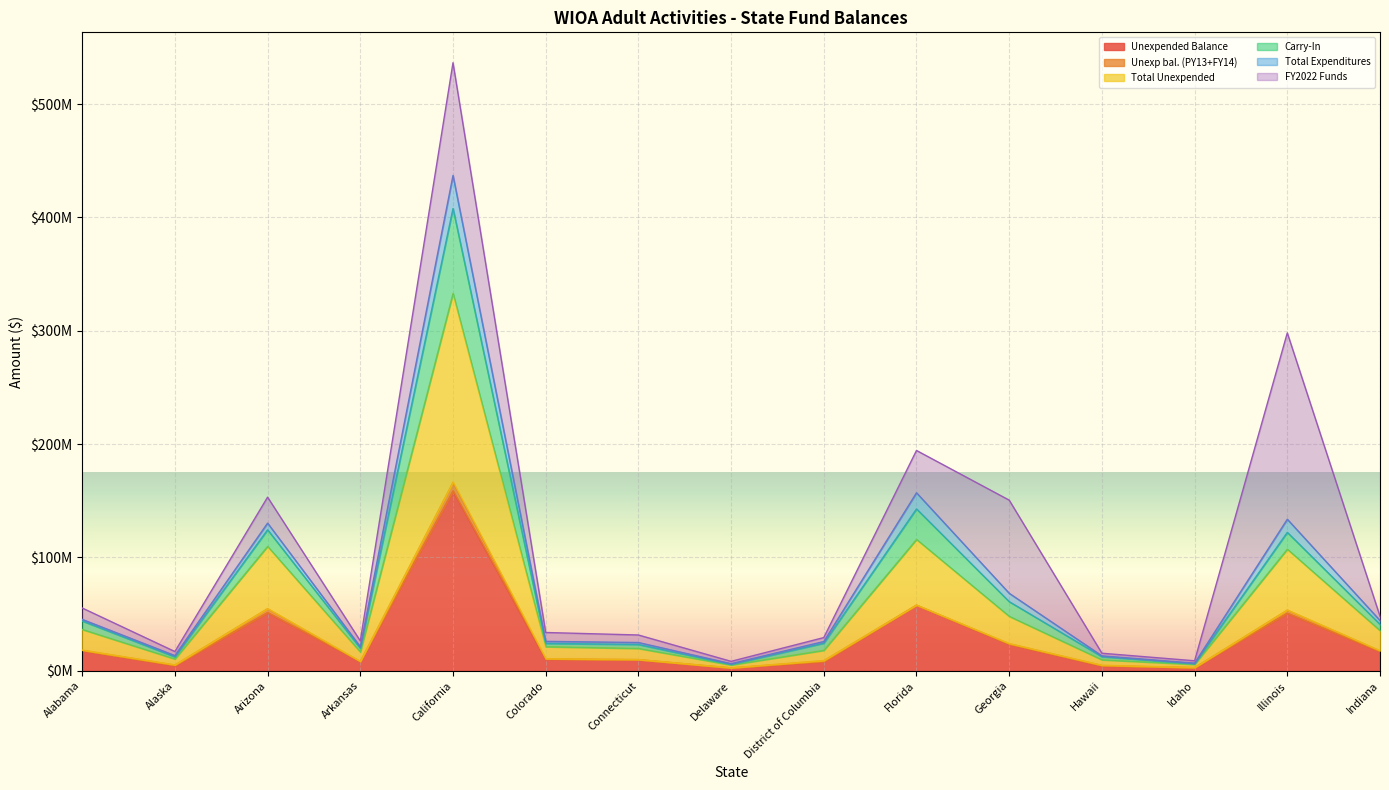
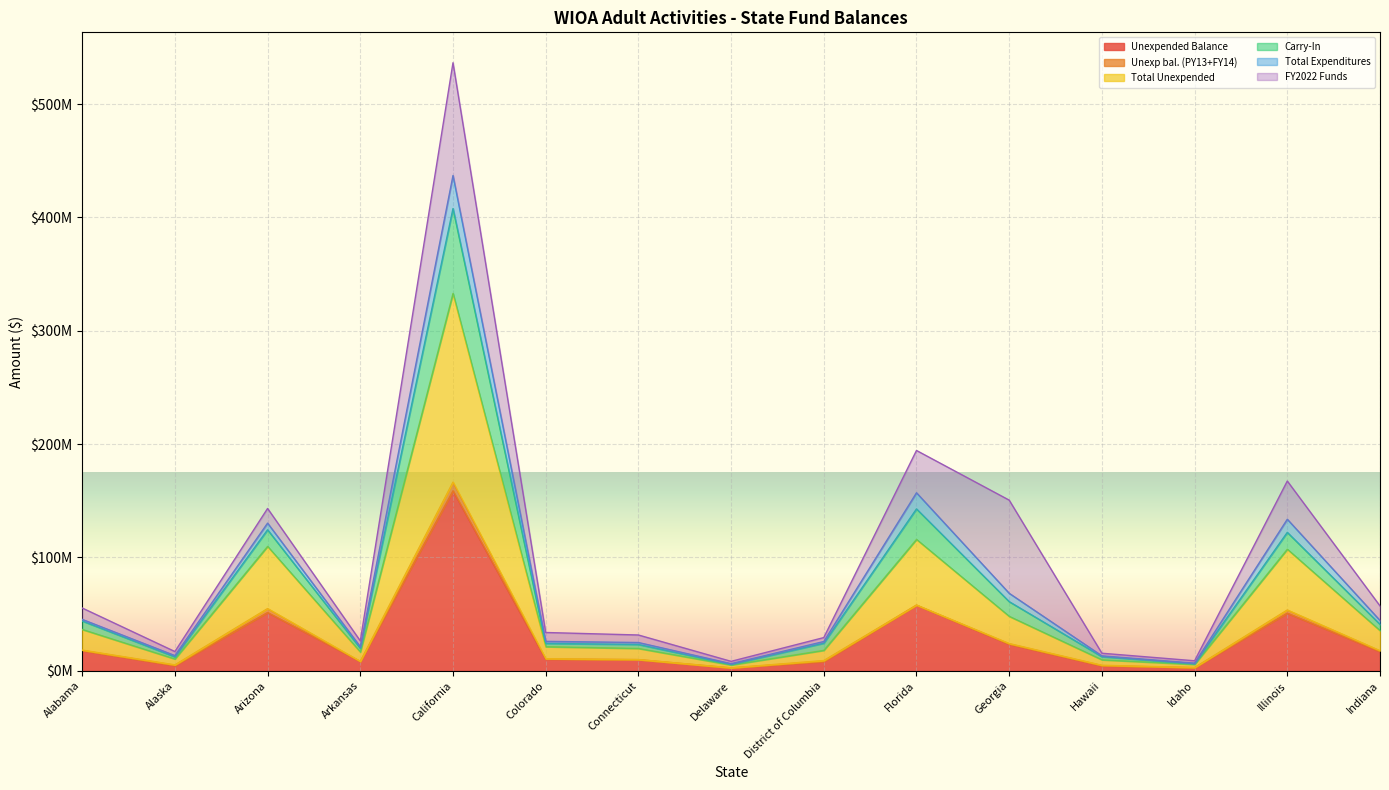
FY2022 Funds, Arizona: $23000000 -> $13000000
FY2022 Funds, Illinois: $164000000 -> $34000000
FY2022 Funds, Indiana: $4000000 -> $13000000
